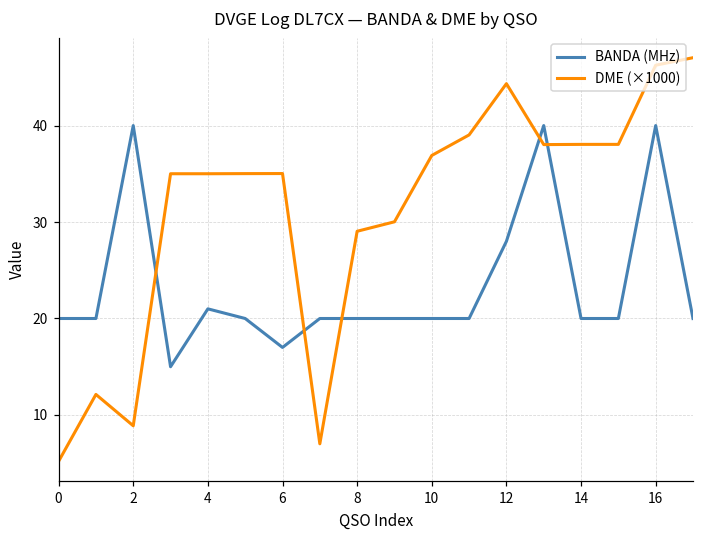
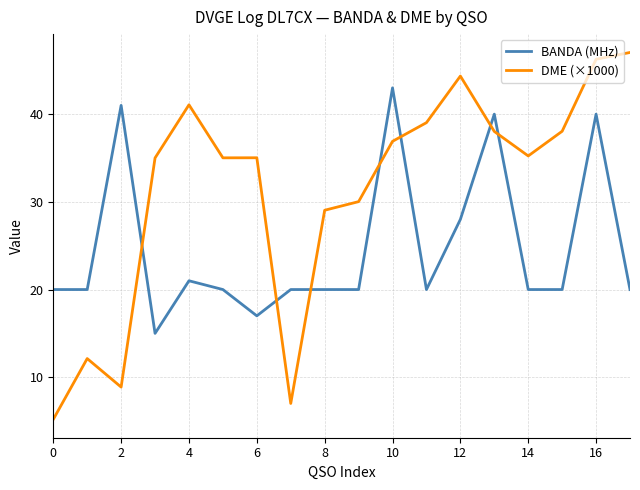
BANDA (MHz), 2: 40 -> 41
DME (×1000), 4: 35 -> 41
BANDA (MHz), 10: 20 -> 43
DME (×1000), 14: 38 -> 35
